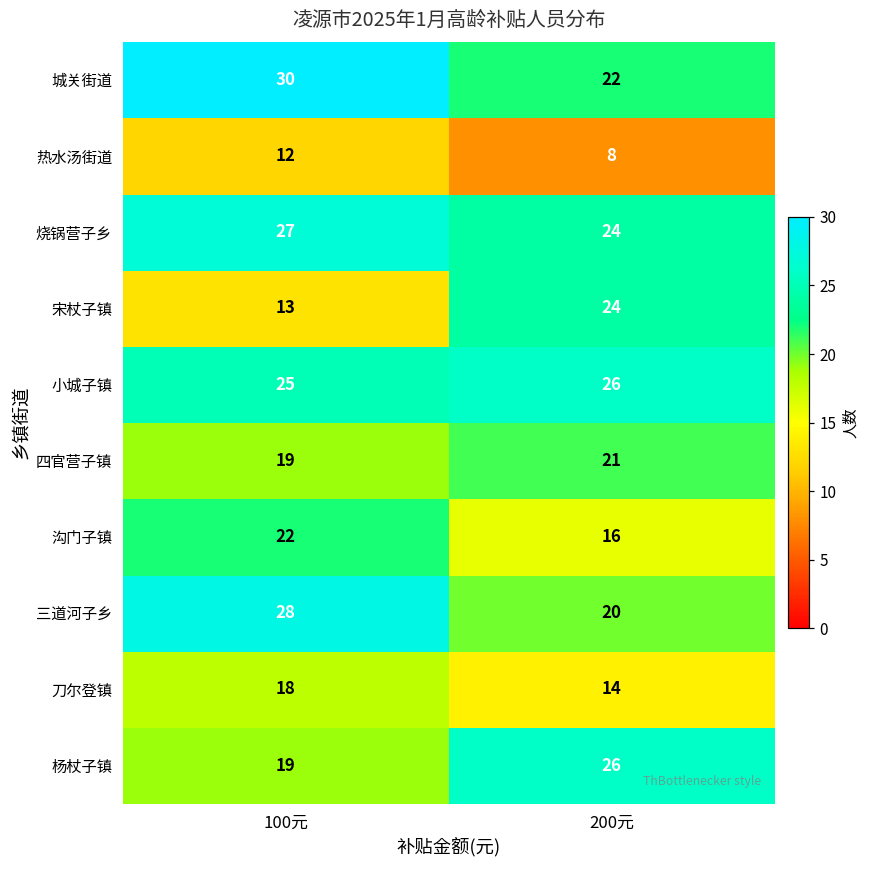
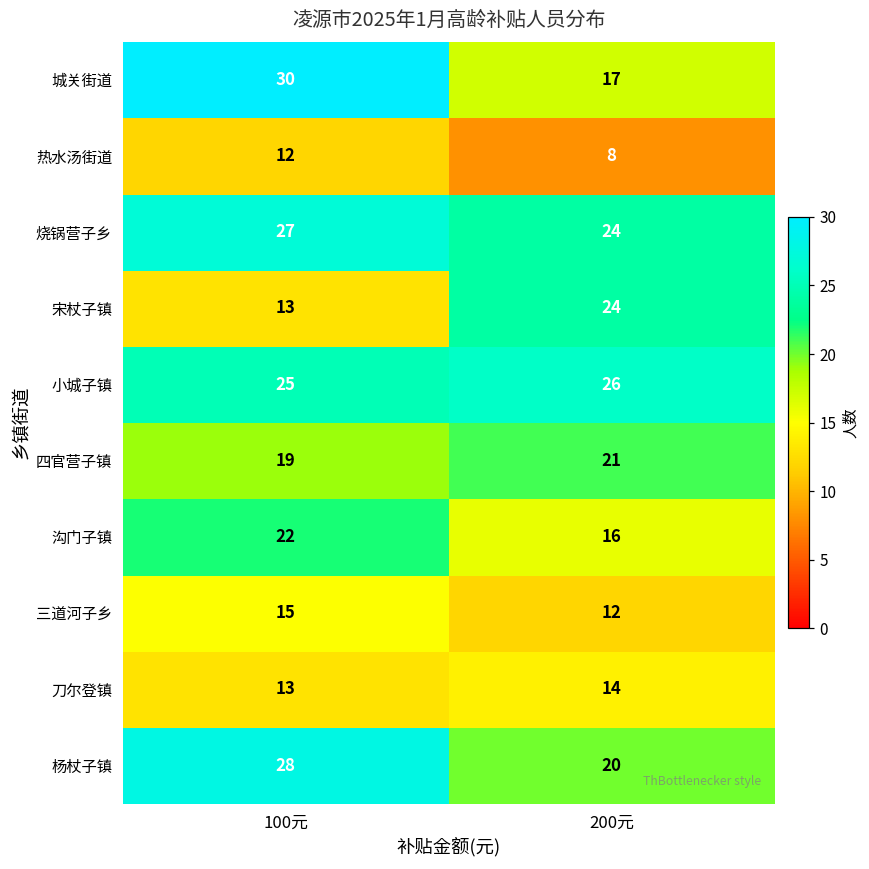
城关街道, 200元: 22 -> 17
三道河子乡, 100元: 28 -> 15
三道河子乡, 200元: 20 -> 12
刀尔登镇, 100元: 18 -> 13
杨杖子镇, 100元: 19 -> 28
杨杖子镇, 200元: 26 -> 20
